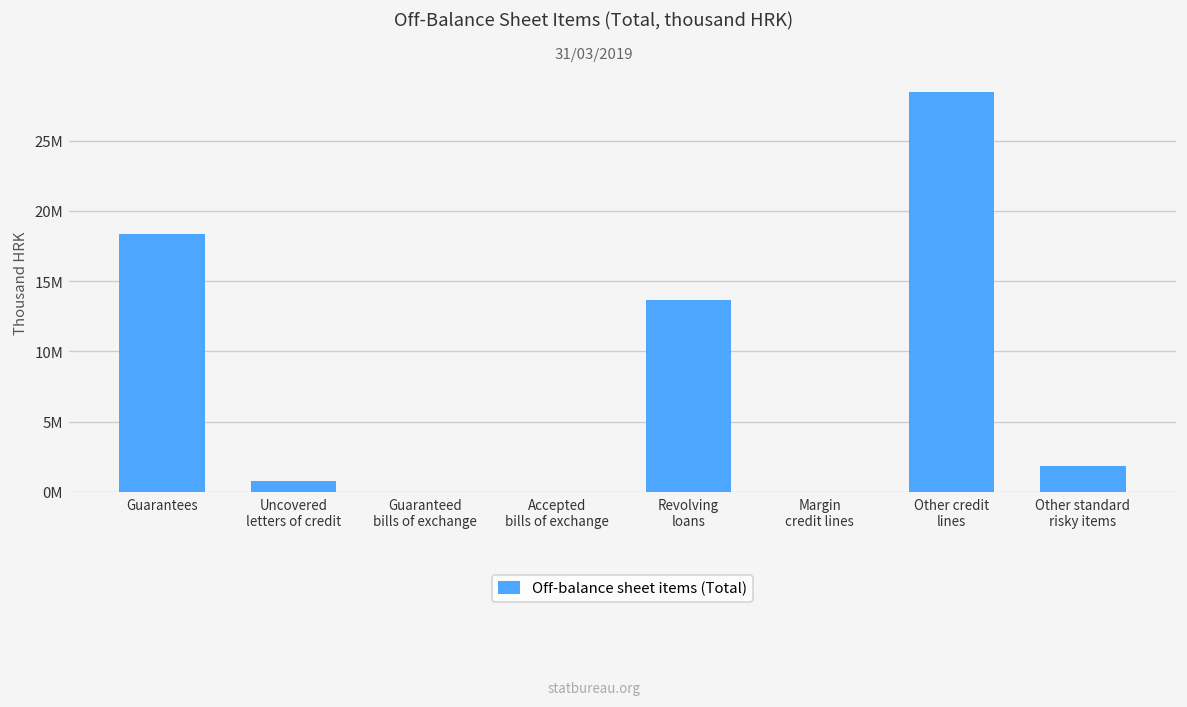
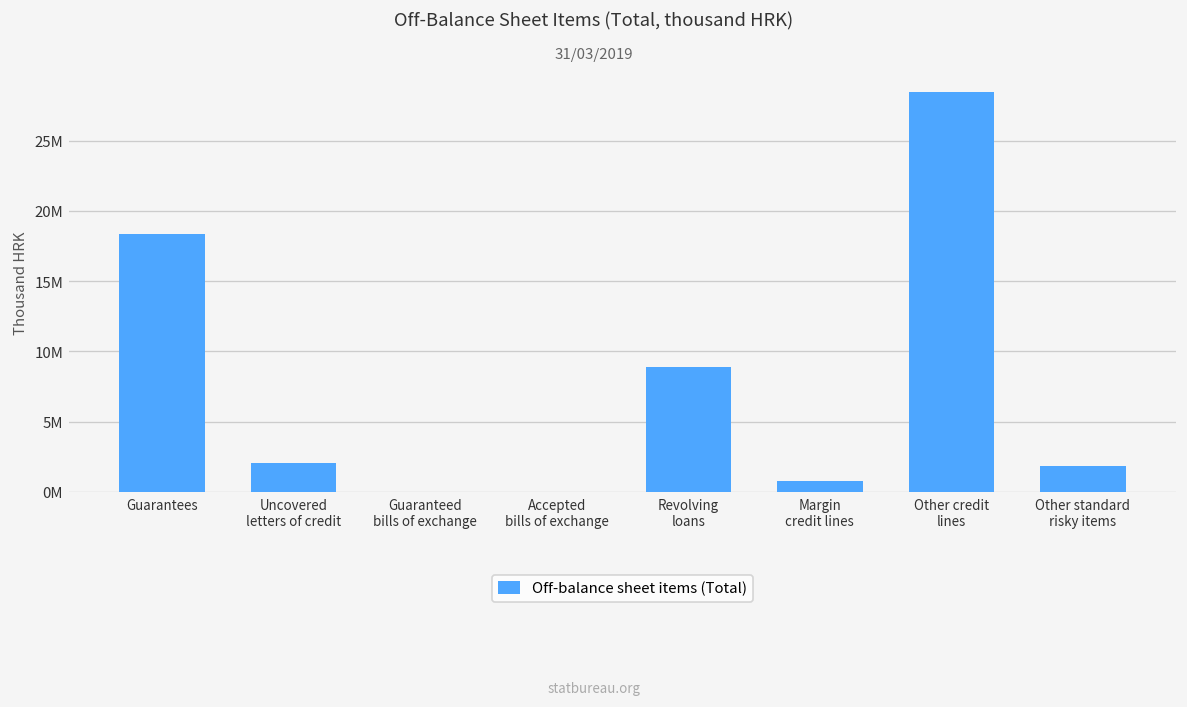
Uncovered letters of credit: 700000 -> 2100000
Revolving loans: 13700000 -> 8900000
Margin credit lines: 0 -> 800000
